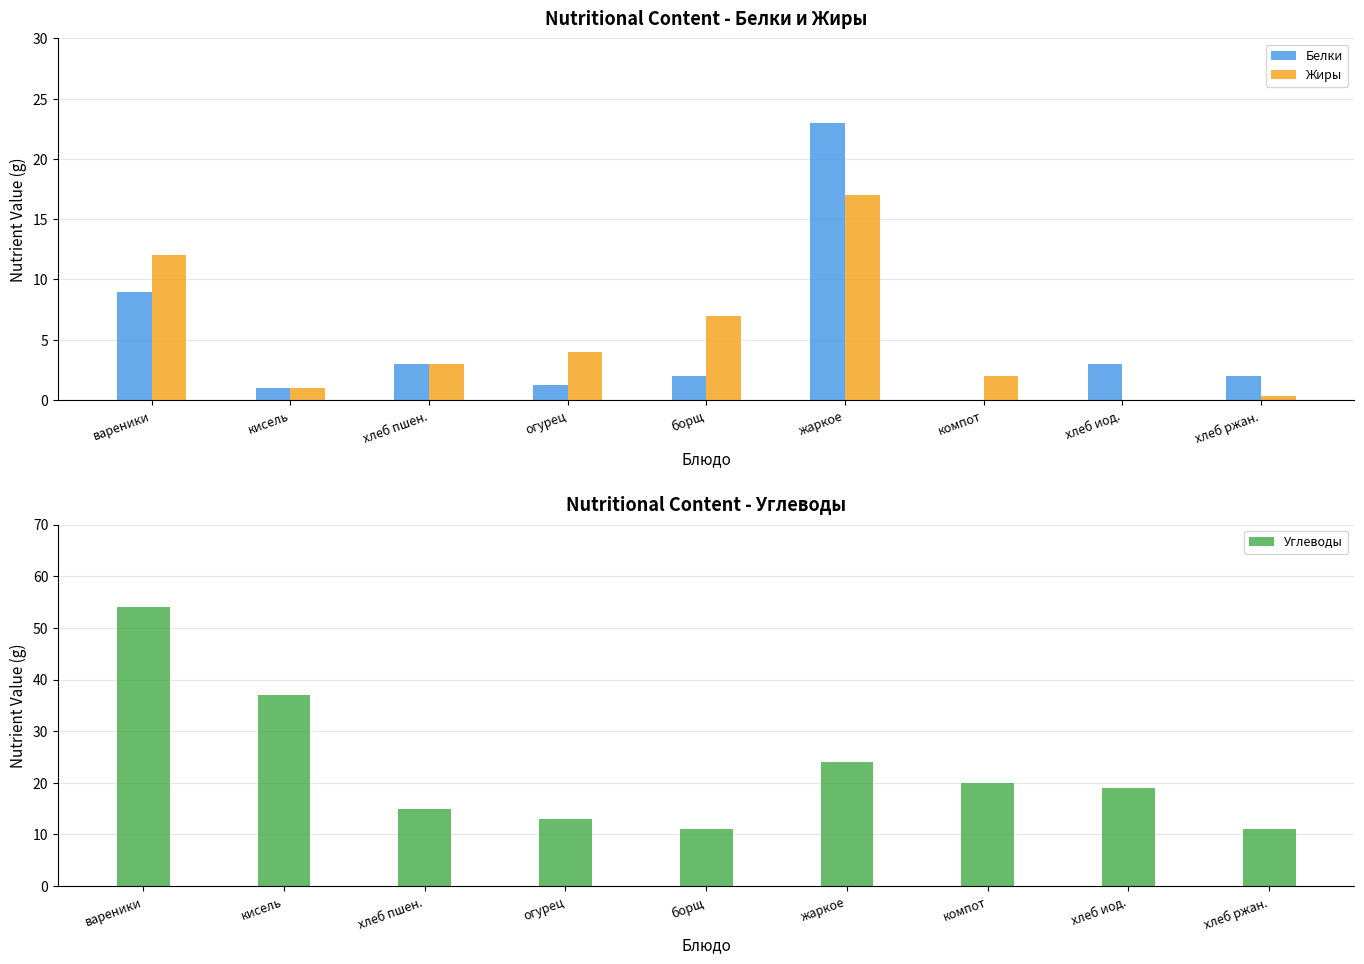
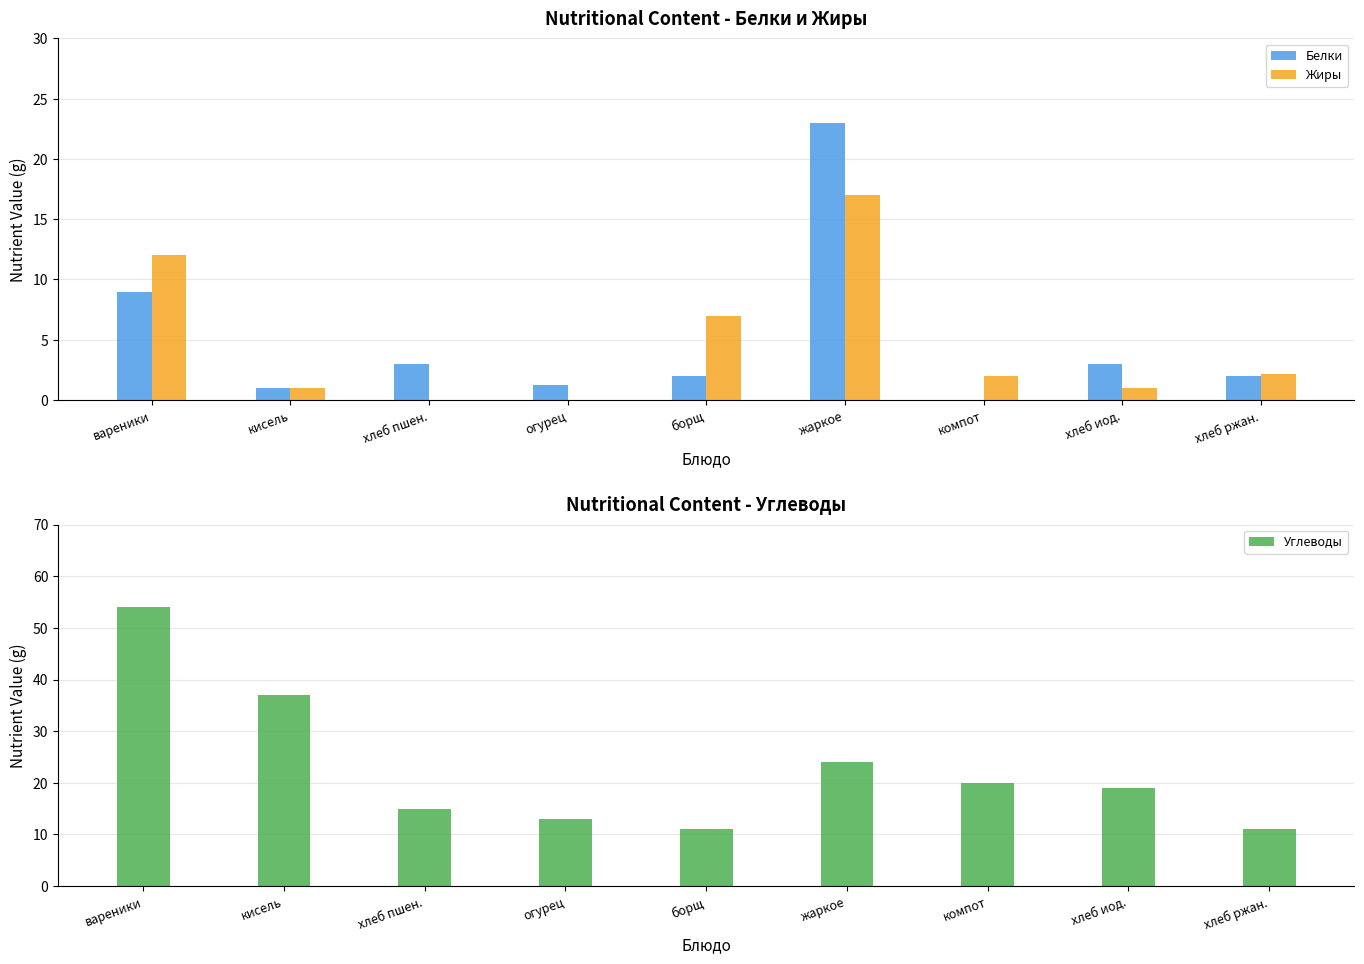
Nutritional Content - Белки и Жиры, Жиры, хлеб пшен.: 3 -> 0
Nutritional Content - Белки и Жиры, Жиры, огурец: 4 -> 0
Nutritional Content - Белки и Жиры, Жиры, хлеб иод.: 0 -> 1
Nutritional Content - Белки и Жиры, Жиры, хлеб ржан.: 0.3 -> 2.1
